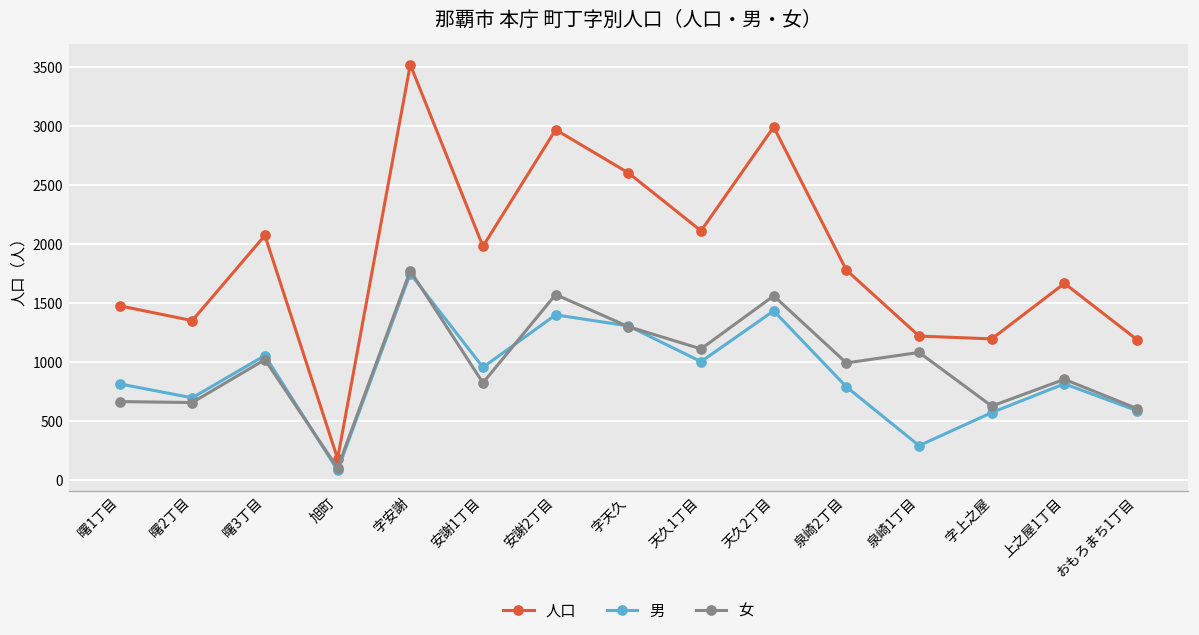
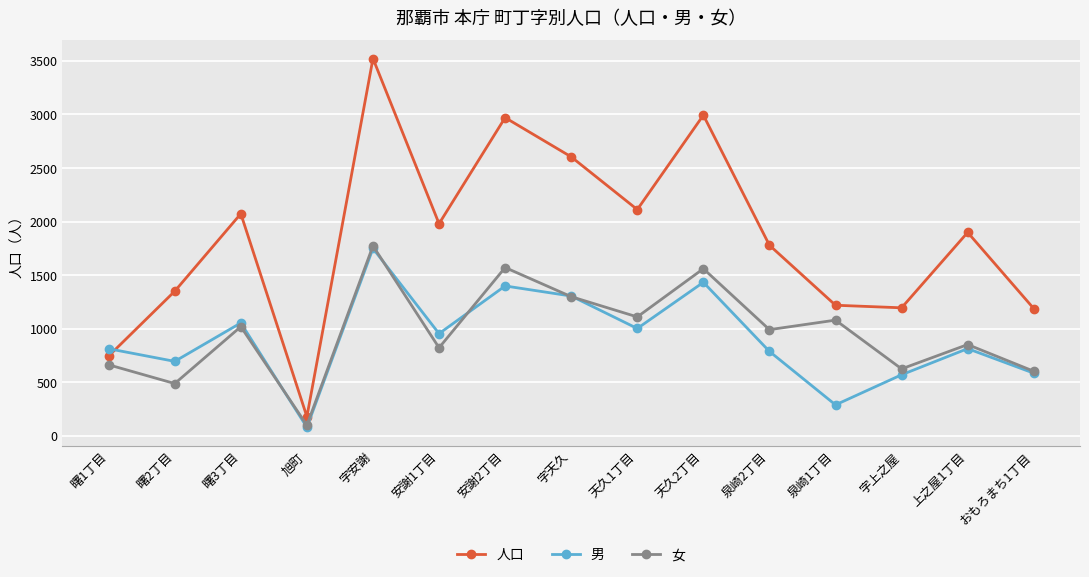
人口, 曙1丁目: 1480 -> 750
女, 曙2丁目: 660 -> 490
人口, 上之屋1丁目: 1670 -> 1900
